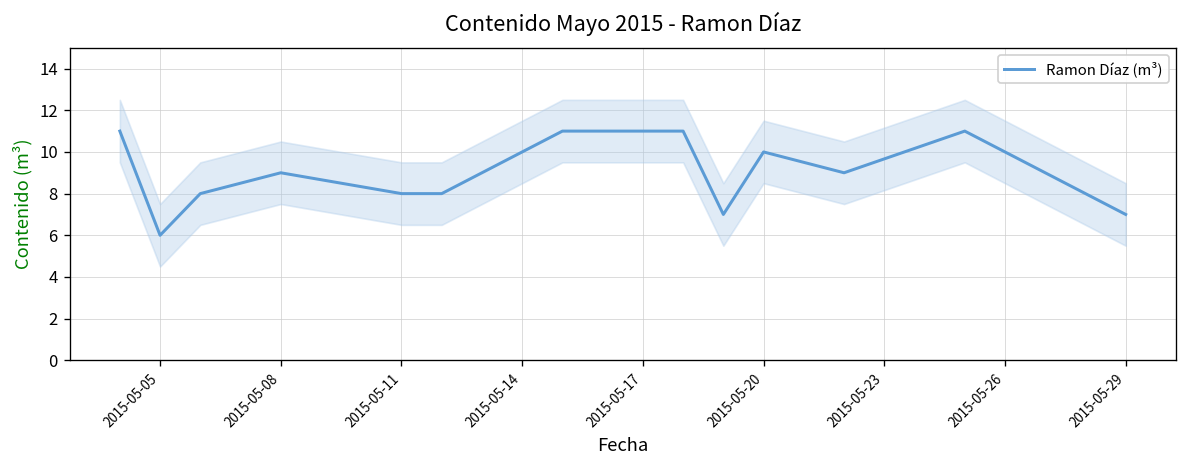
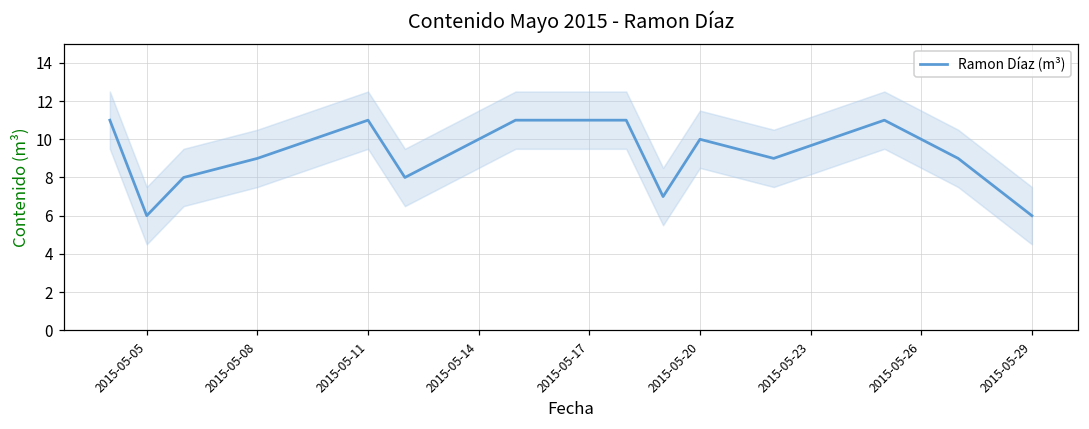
Ramon Díaz (m³), 2015-05-11: 8 -> 11
Ramon Díaz (m³), 2015-05-29: 7 -> 6
